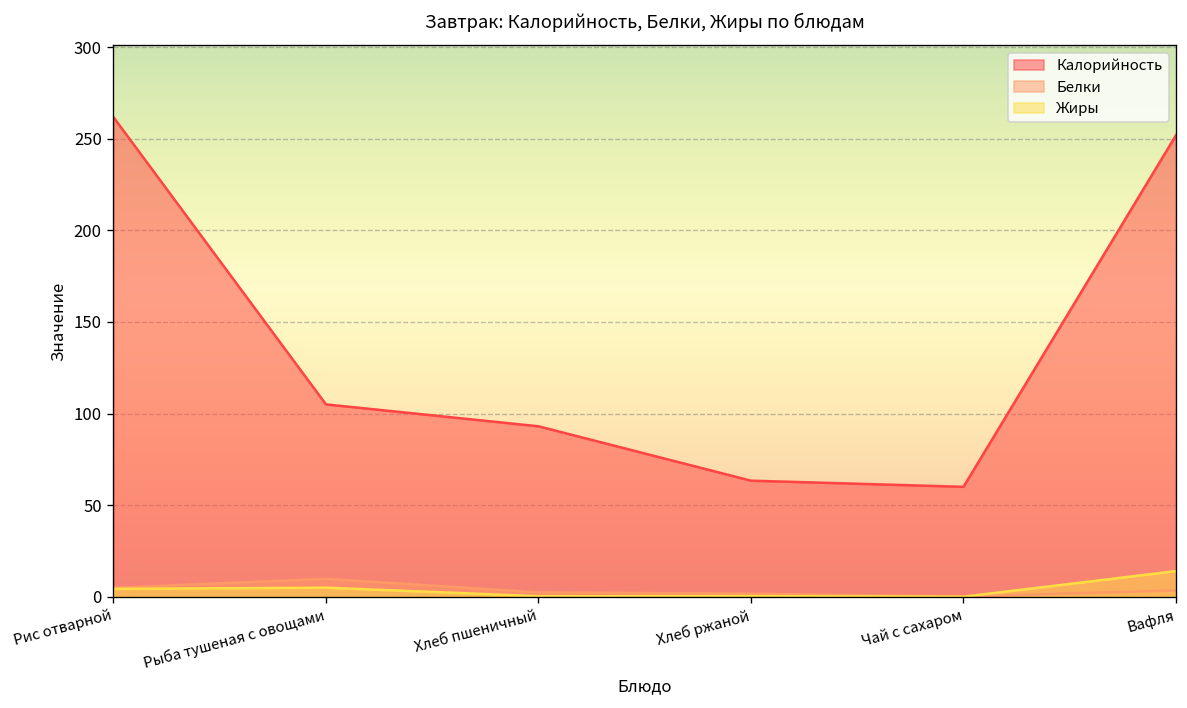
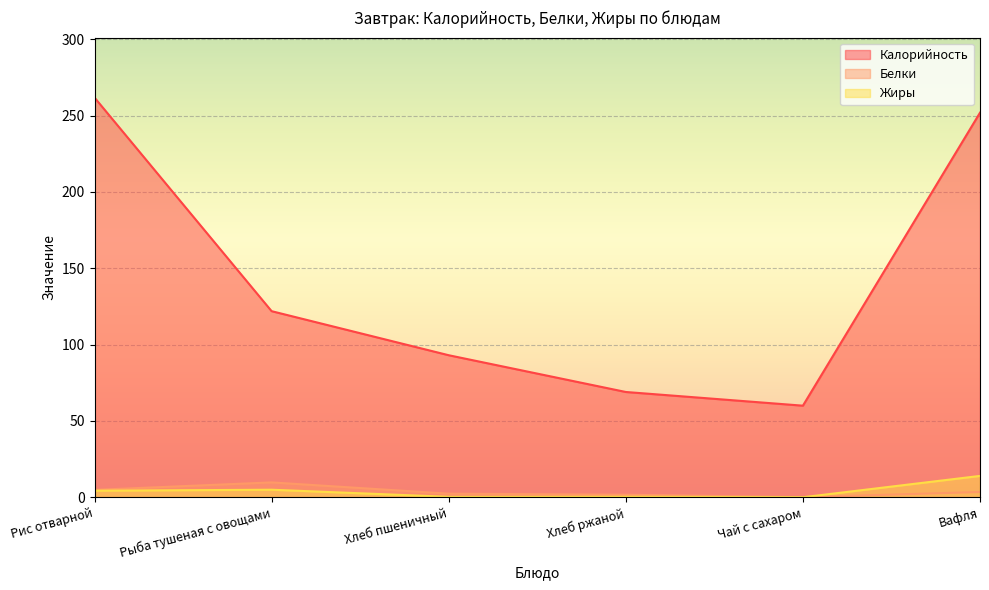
Калорийность, Рыба тушеная с овощами: 105 -> 122
Калорийность, Хлеб ржаной: 63 -> 69
